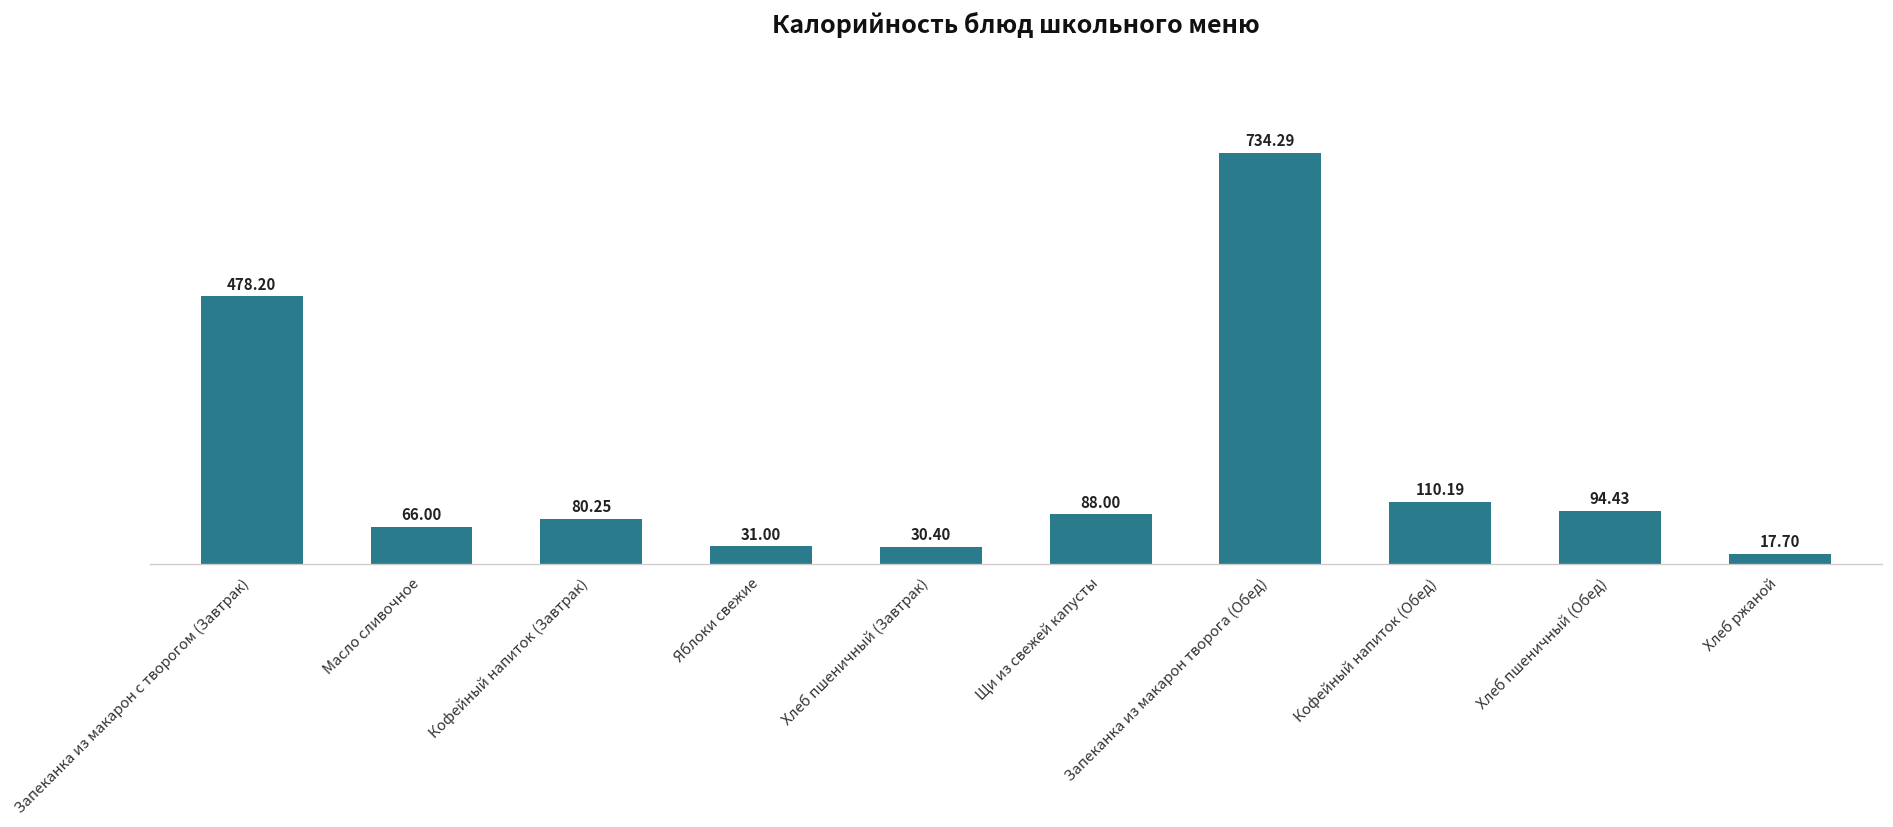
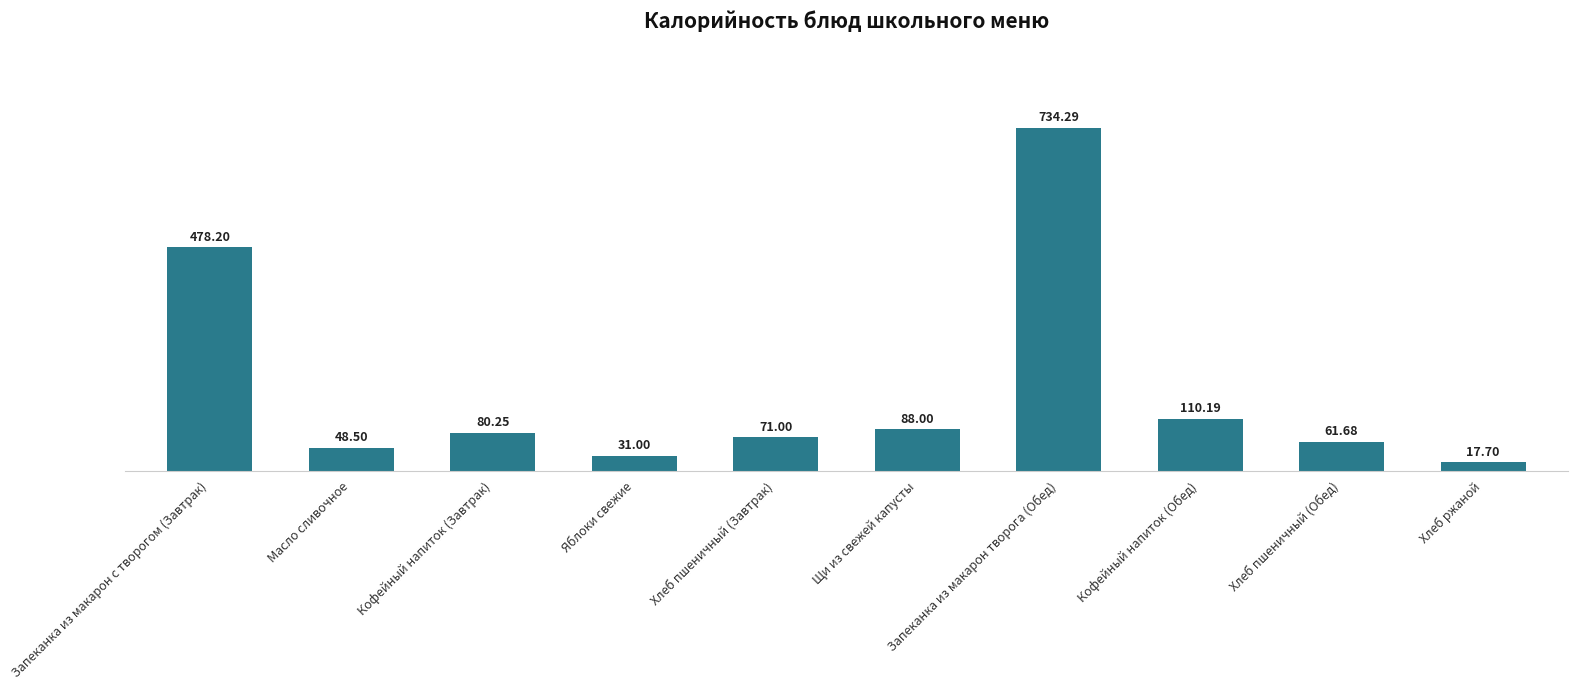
Масло сливочное: 66.00 -> 48.50
Хлеб пшеничный (Завтрак): 30.40 -> 71.00
Хлеб пшеничный (Обед): 94.43 -> 61.68
